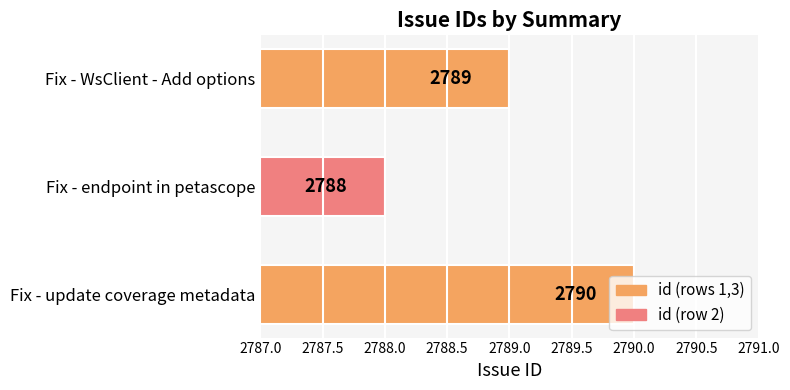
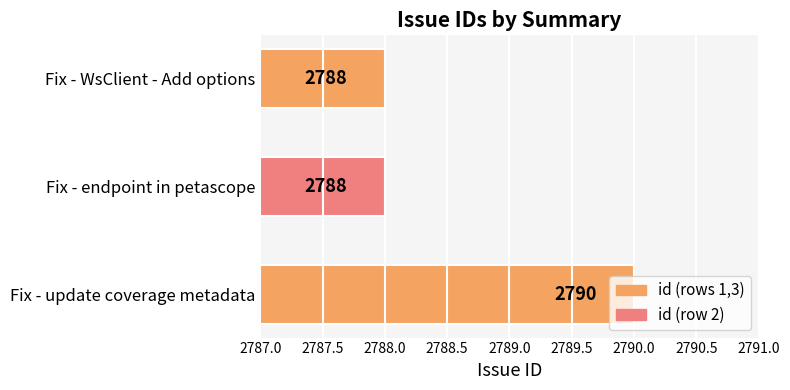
Fix - WsClient - Add options: 2789 -> 2788
